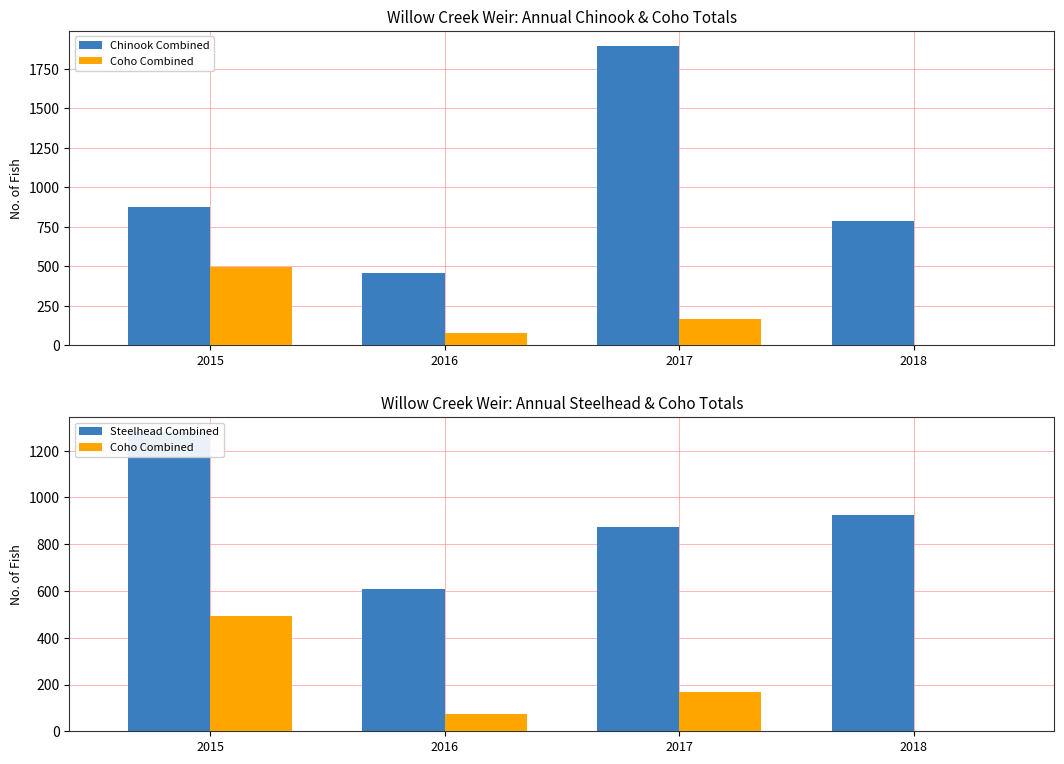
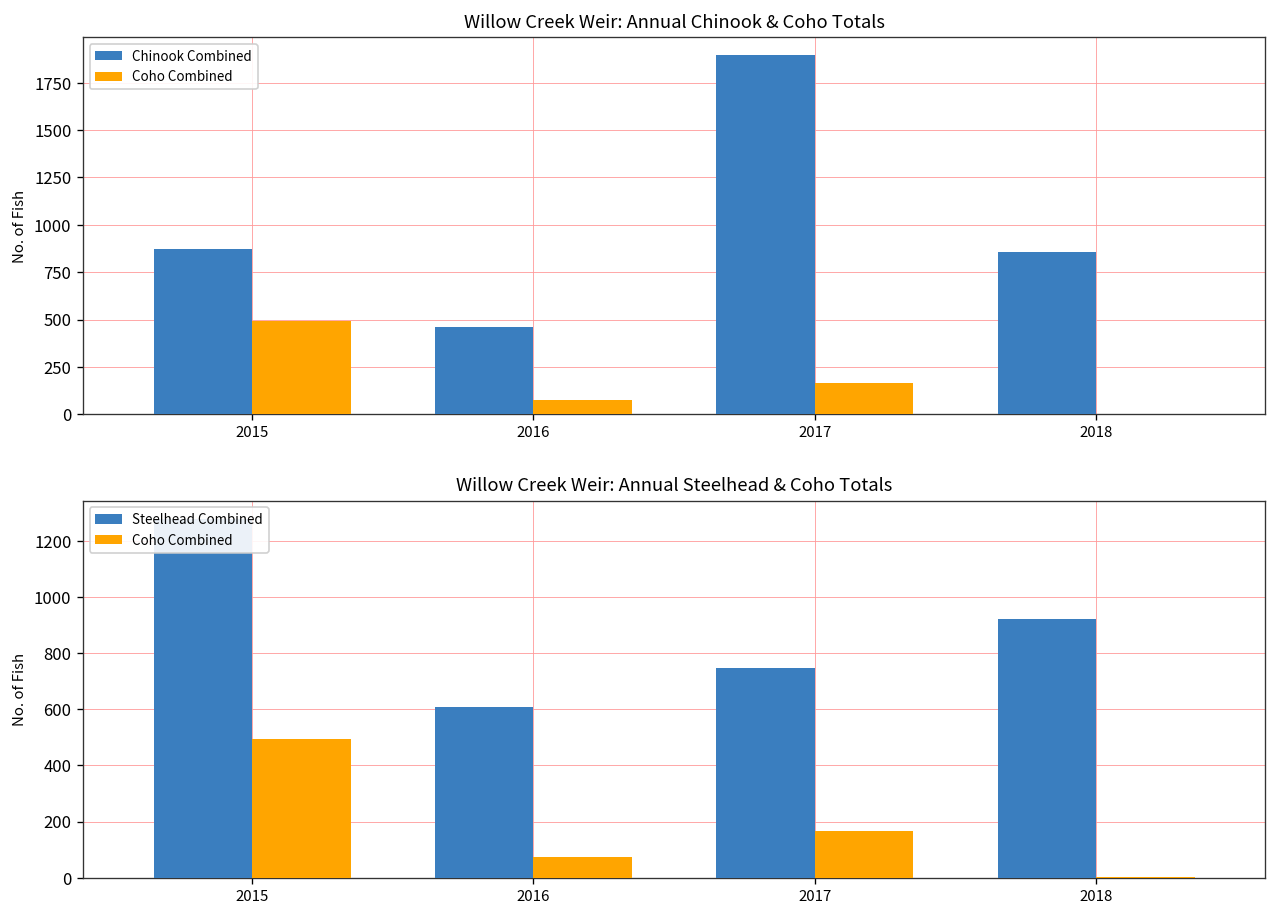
Willow Creek Weir: Annual Chinook & Coho Totals, Chinook Combined, 2018: 790 -> 860
Willow Creek Weir: Annual Steelhead & Coho Totals, Steelhead Combined, 2017: 870 -> 750
